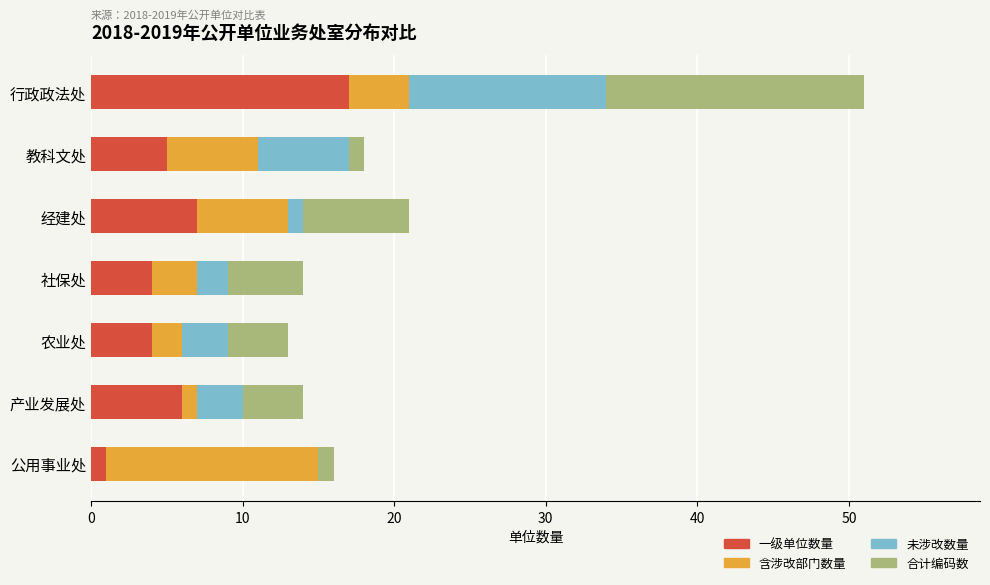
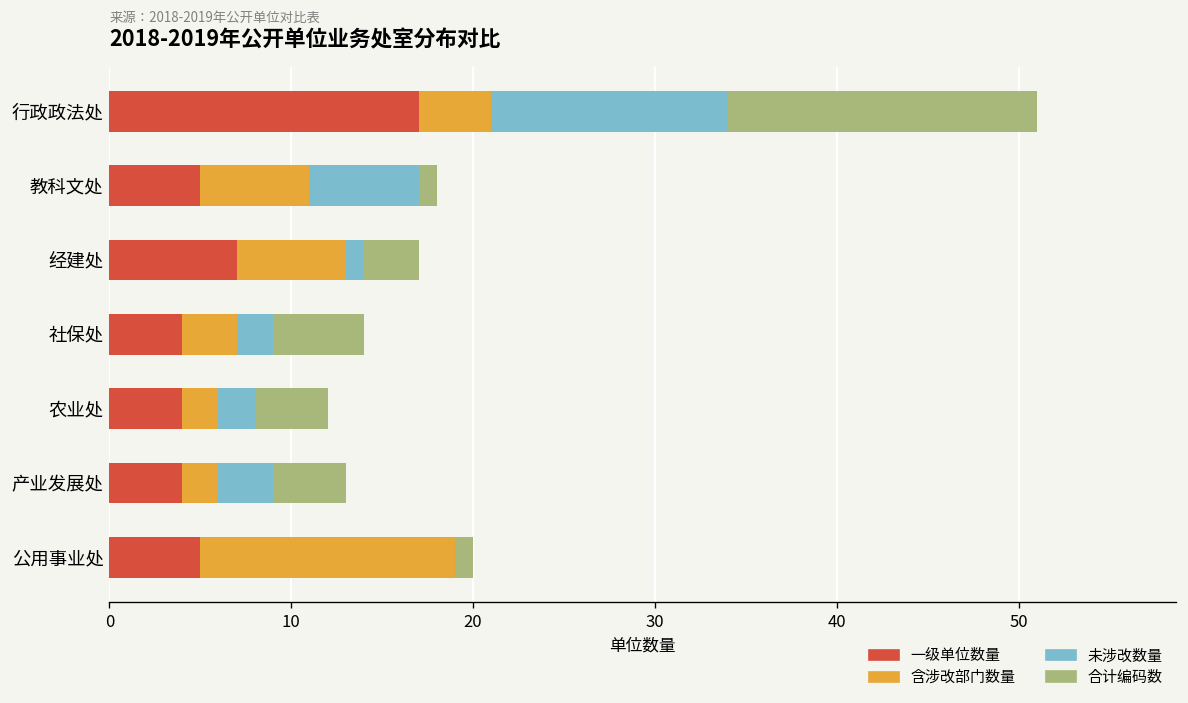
合计编码数, 经建处: 7 -> 3
未涉改数量, 农业处: 3 -> 2
一级单位数量, 产业发展处: 6 -> 4
含涉改部门数量, 产业发展处: 1 -> 2
一级单位数量, 公用事业处: 1 -> 5
